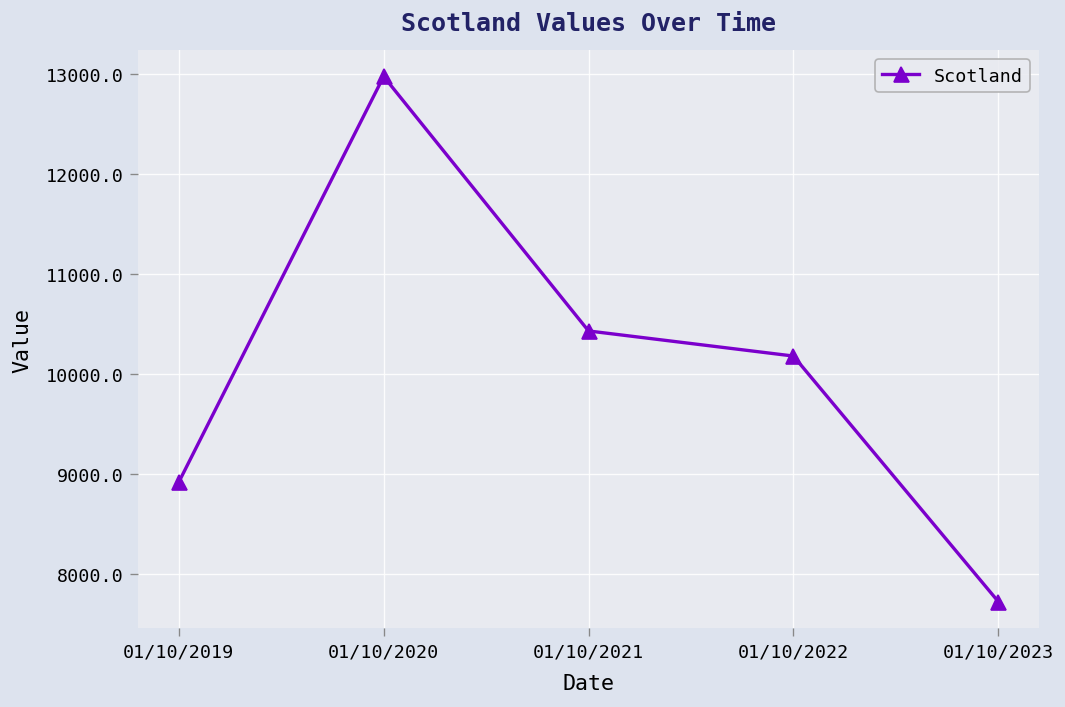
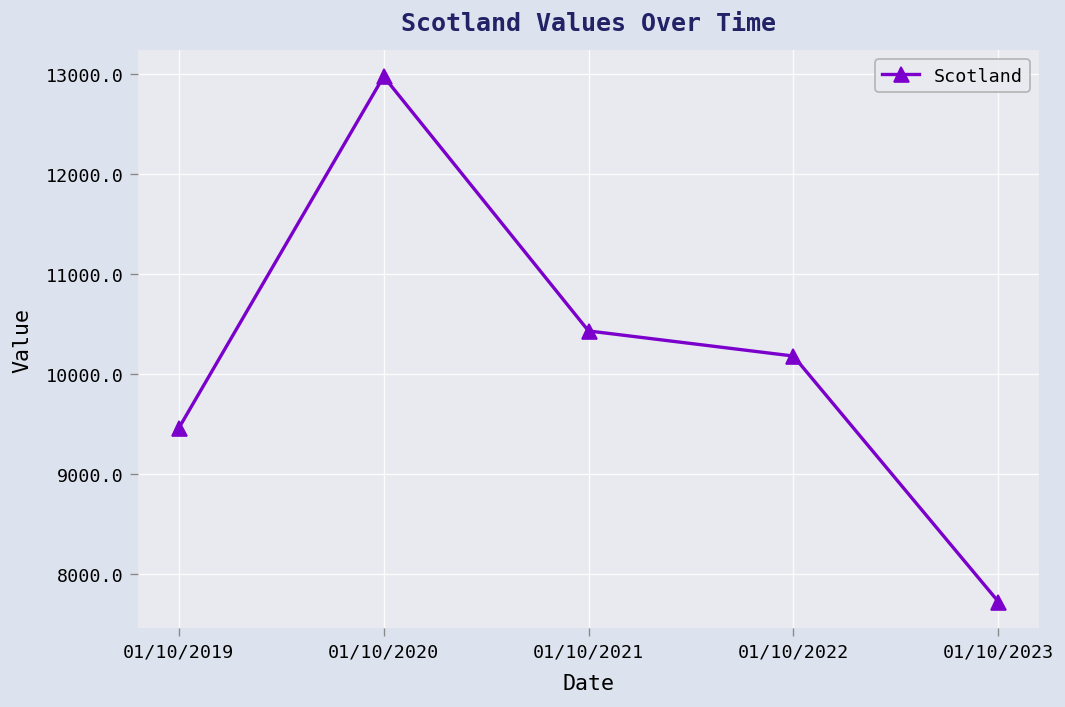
01/10/2019: 8900 -> 9500
